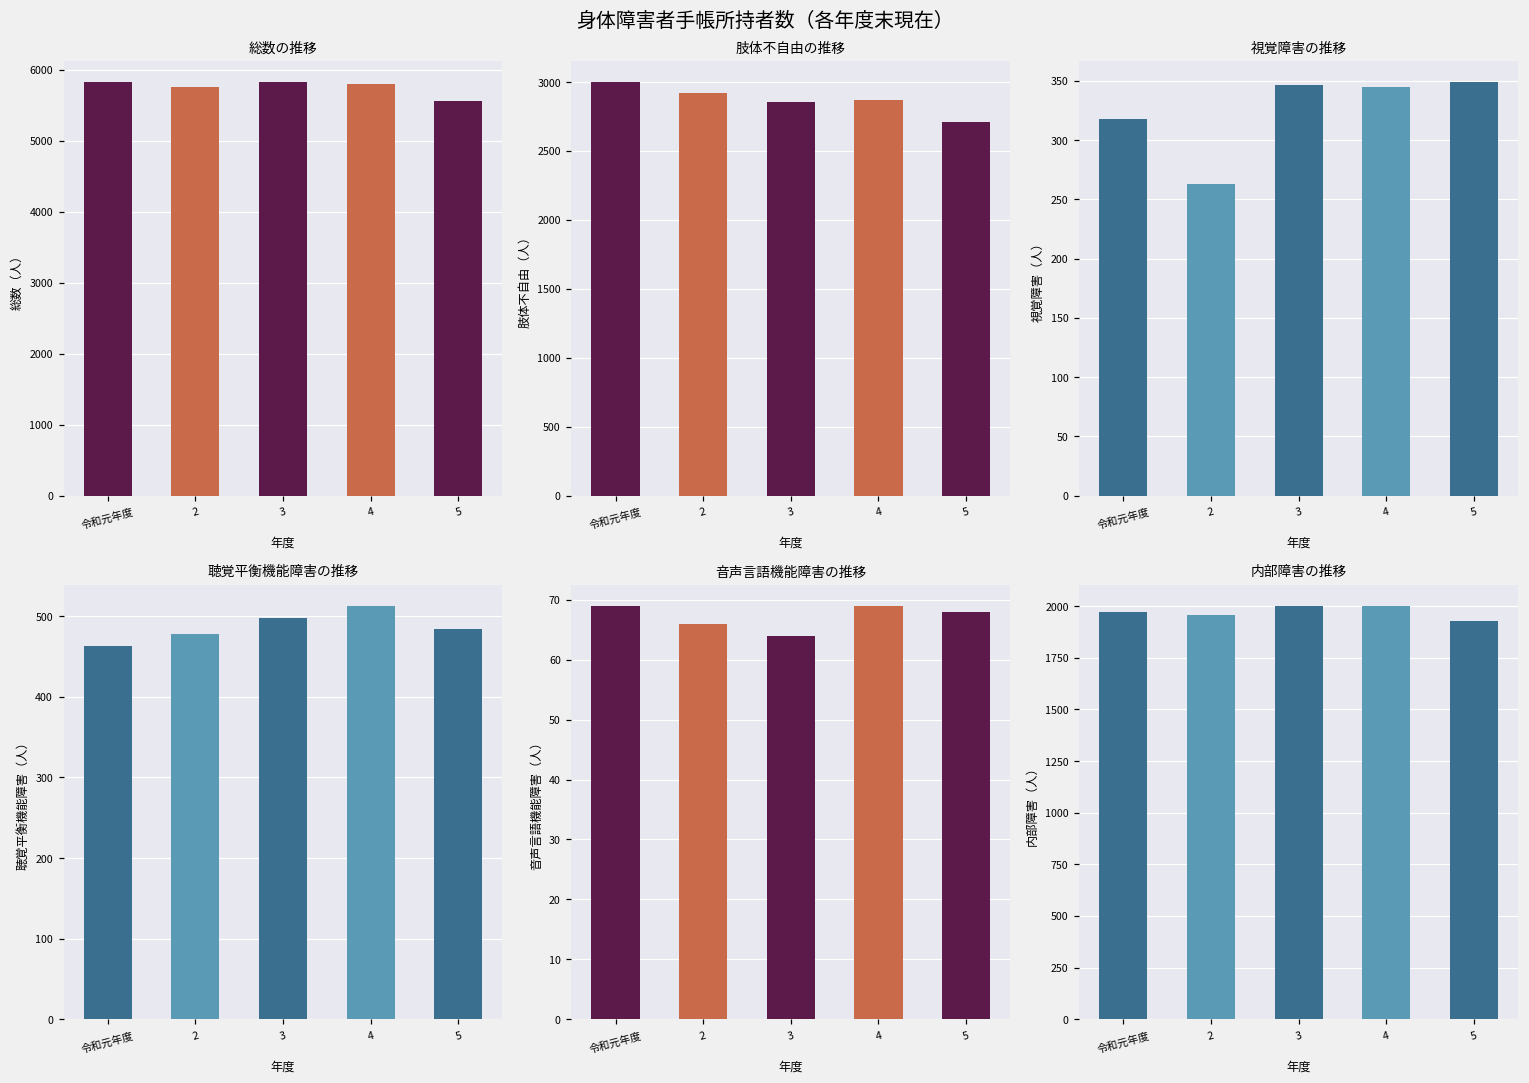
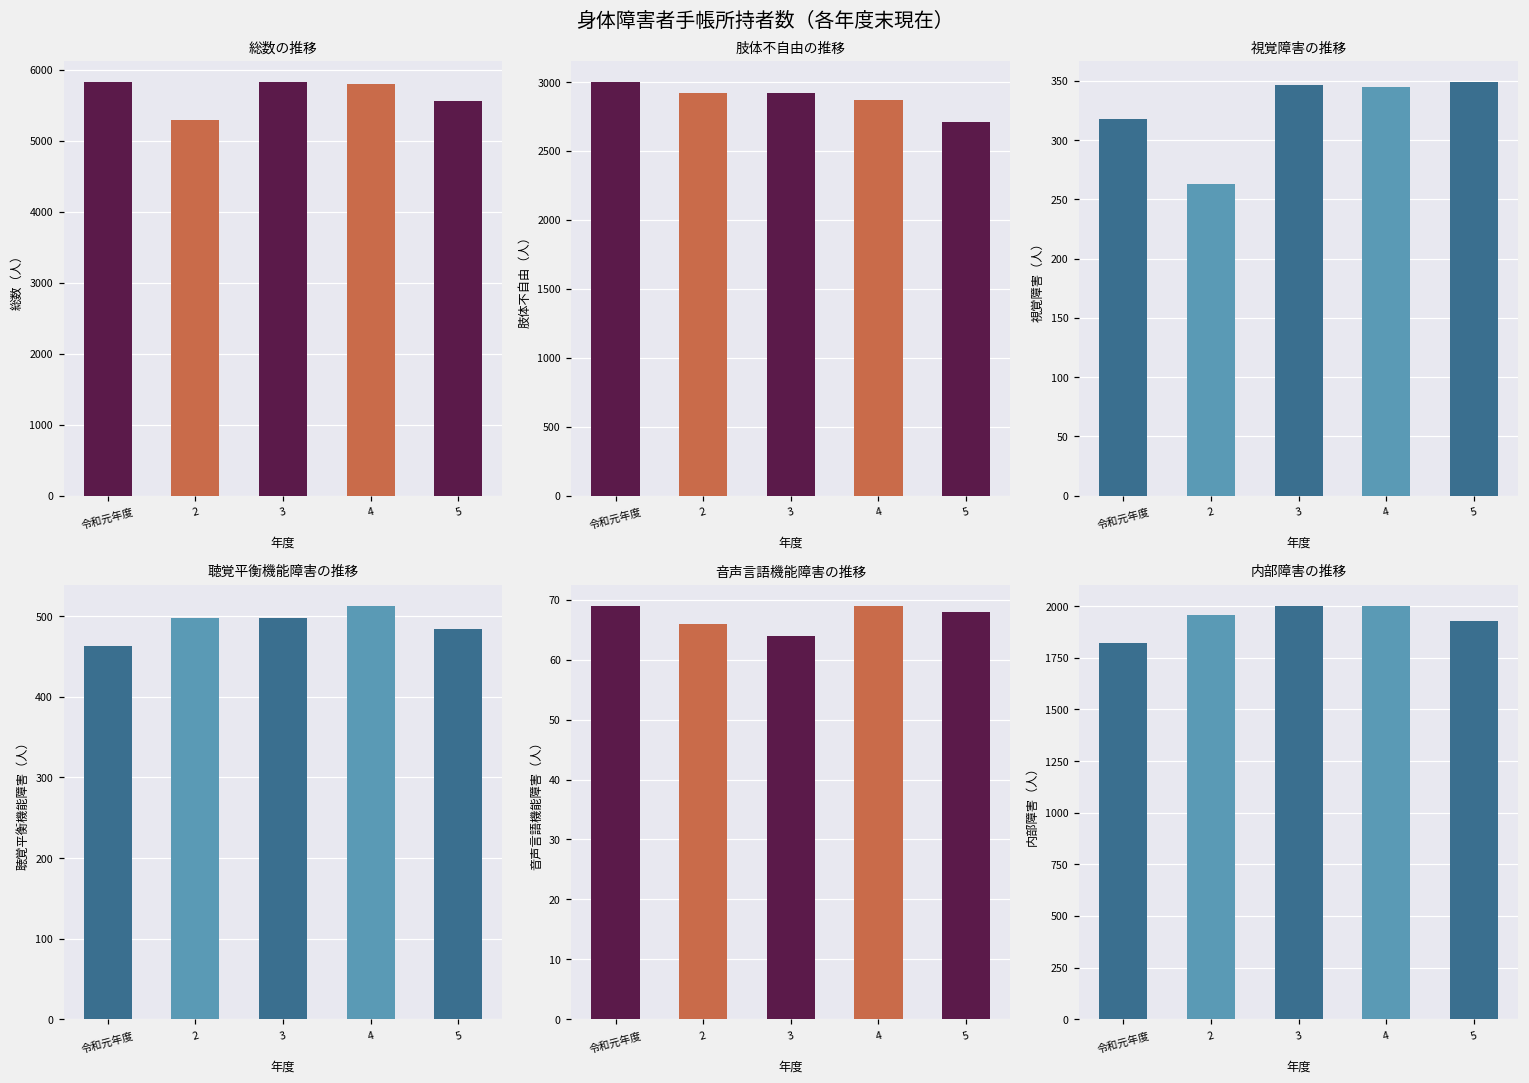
総数の推移, 2: 5700 -> 5300
肢体不自由の推移, 3: 2860 -> 2920
聴覚平衡機能障害の推移, 2: 480 -> 500
内部障害の推移, 令和元年度: 1970 -> 1820
